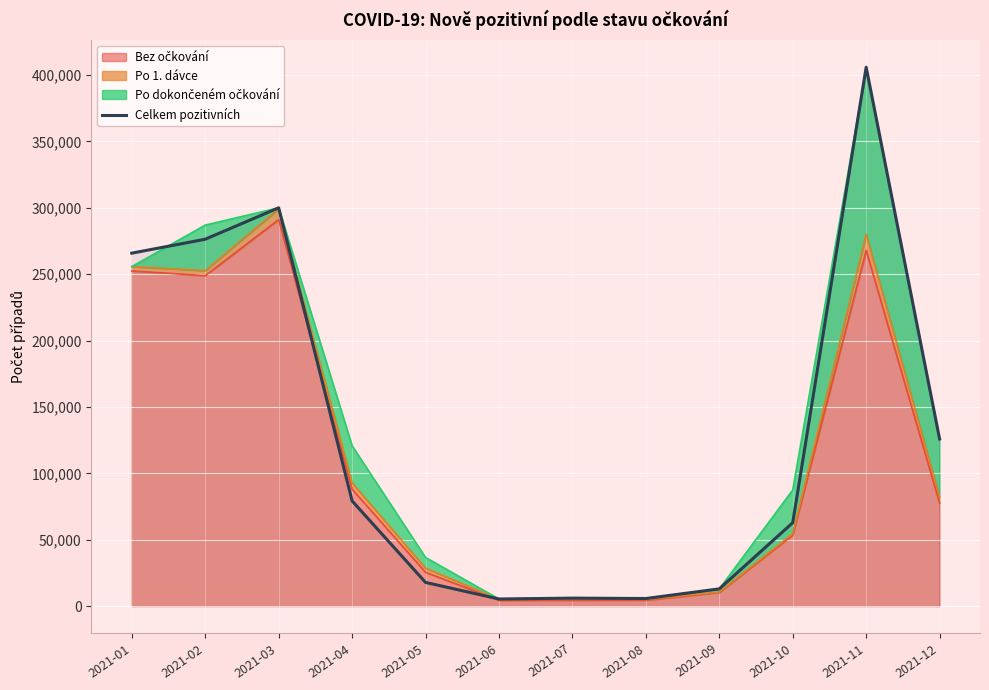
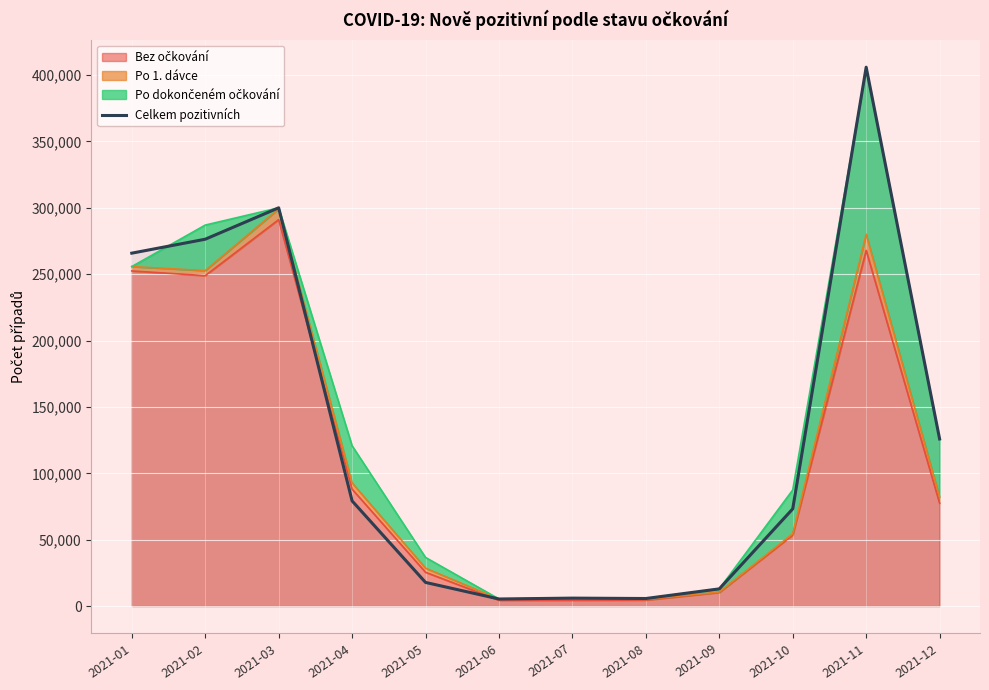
Celkem pozitivních, 2021-10: 63,000 -> 73,000
